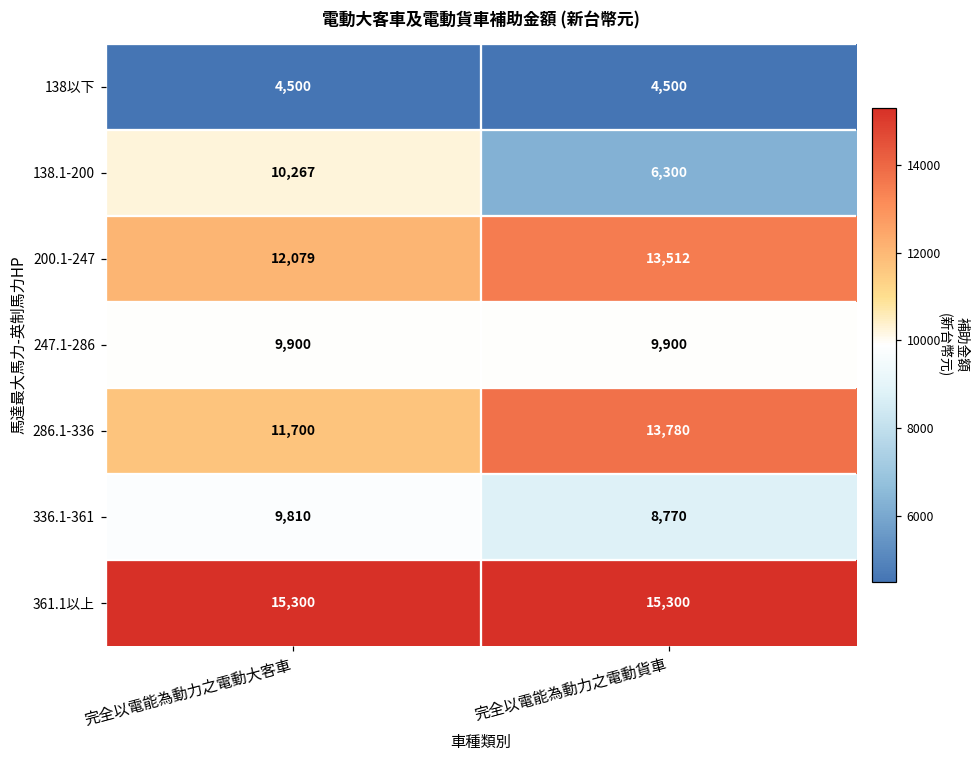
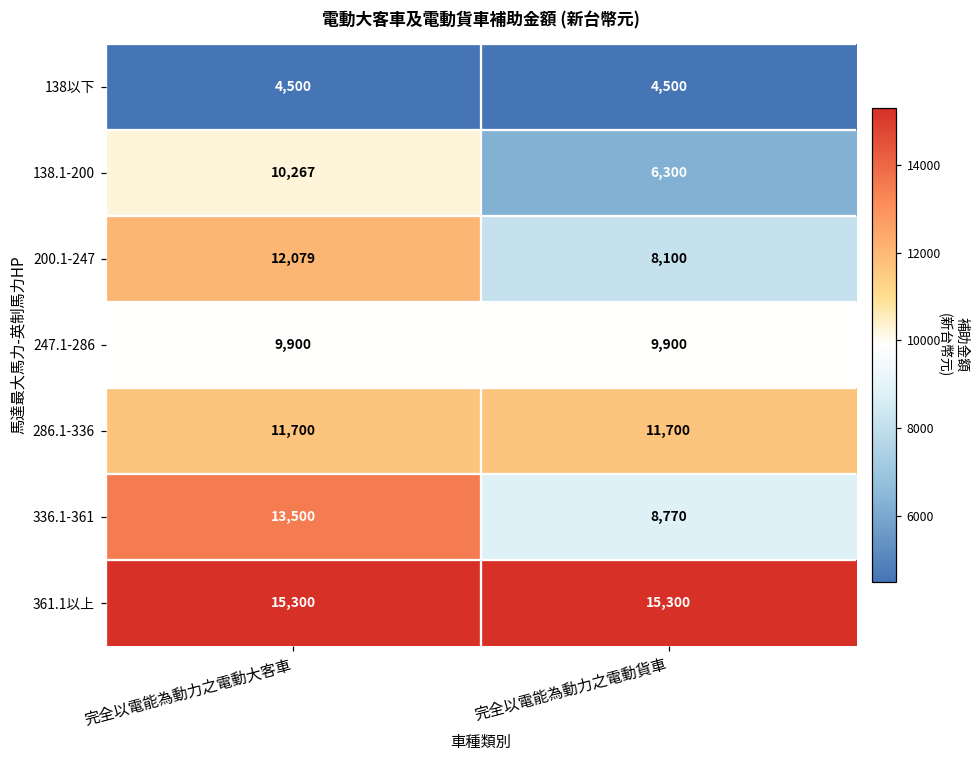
200.1-247, 完全以電能為動力之電動貨車: 13,512 -> 8,100
286.1-336, 完全以電能為動力之電動貨車: 13,780 -> 11,700
336.1-361, 完全以電能為動力之電動大客車: 9,810 -> 13,500
